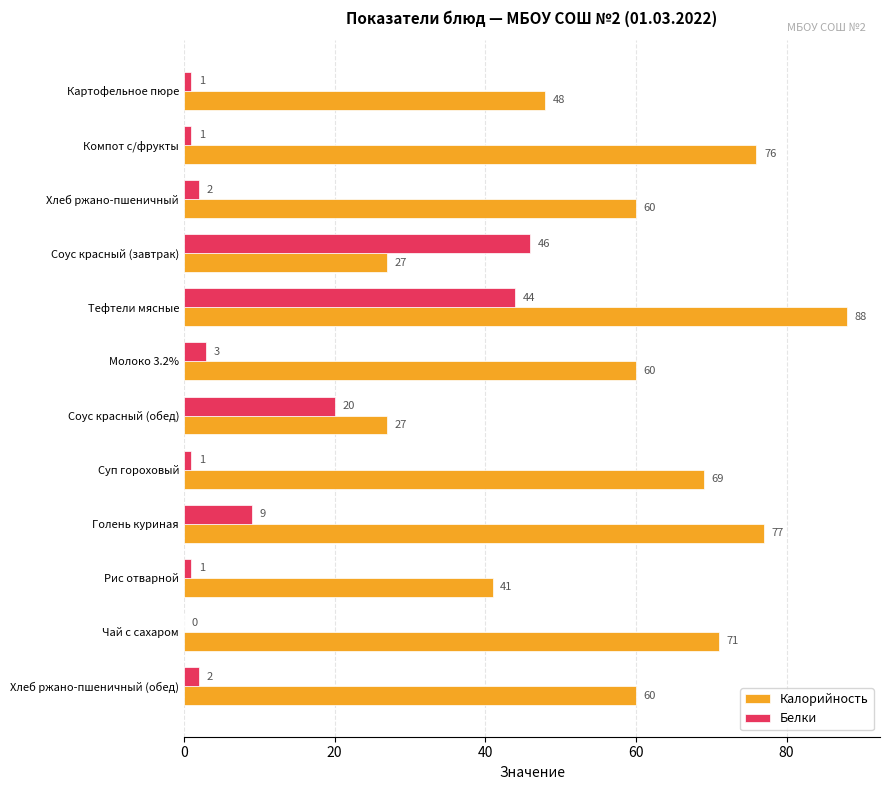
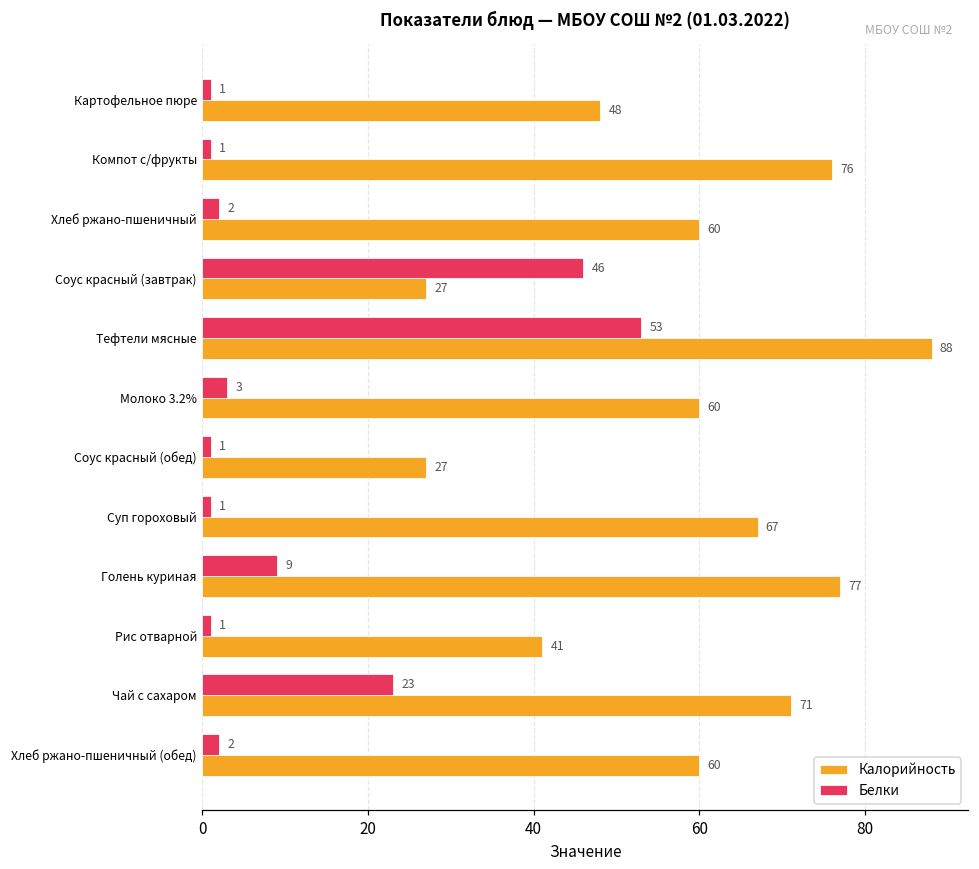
Белки, Тефтели мясные: 44 -> 53
Белки, Соус красный (обед): 20 -> 1
Калорийность, Суп гороховый: 69 -> 67
Белки, Чай с сахаром: 0 -> 23
